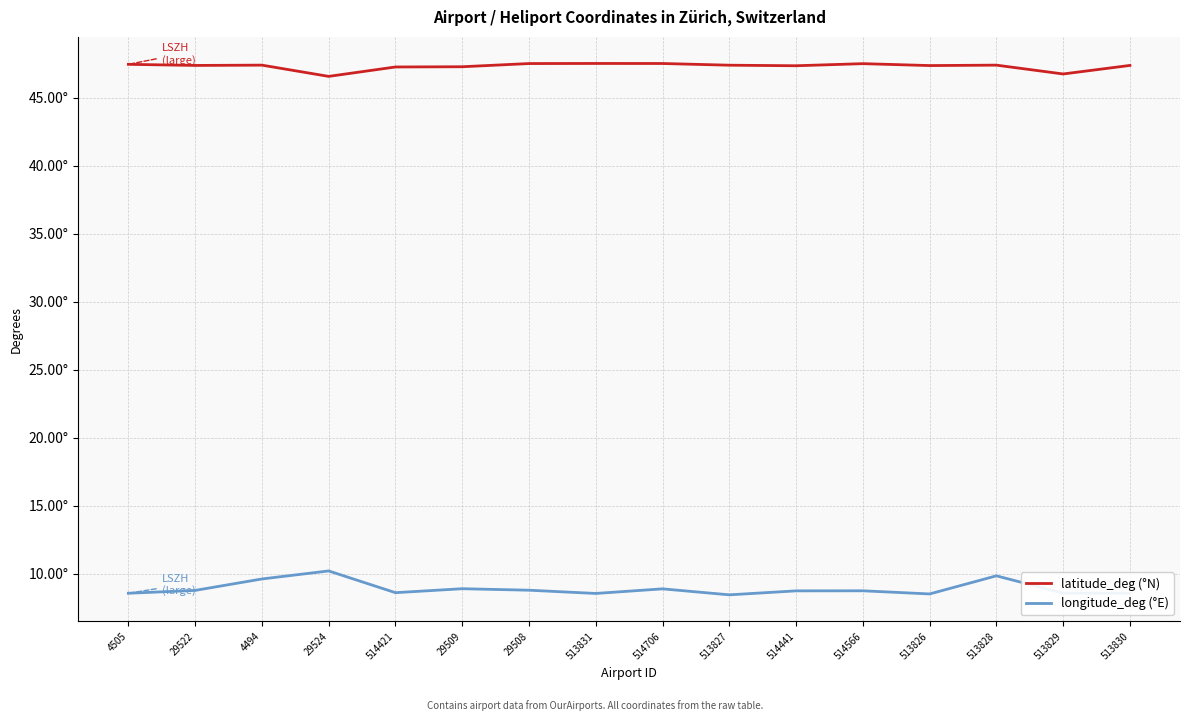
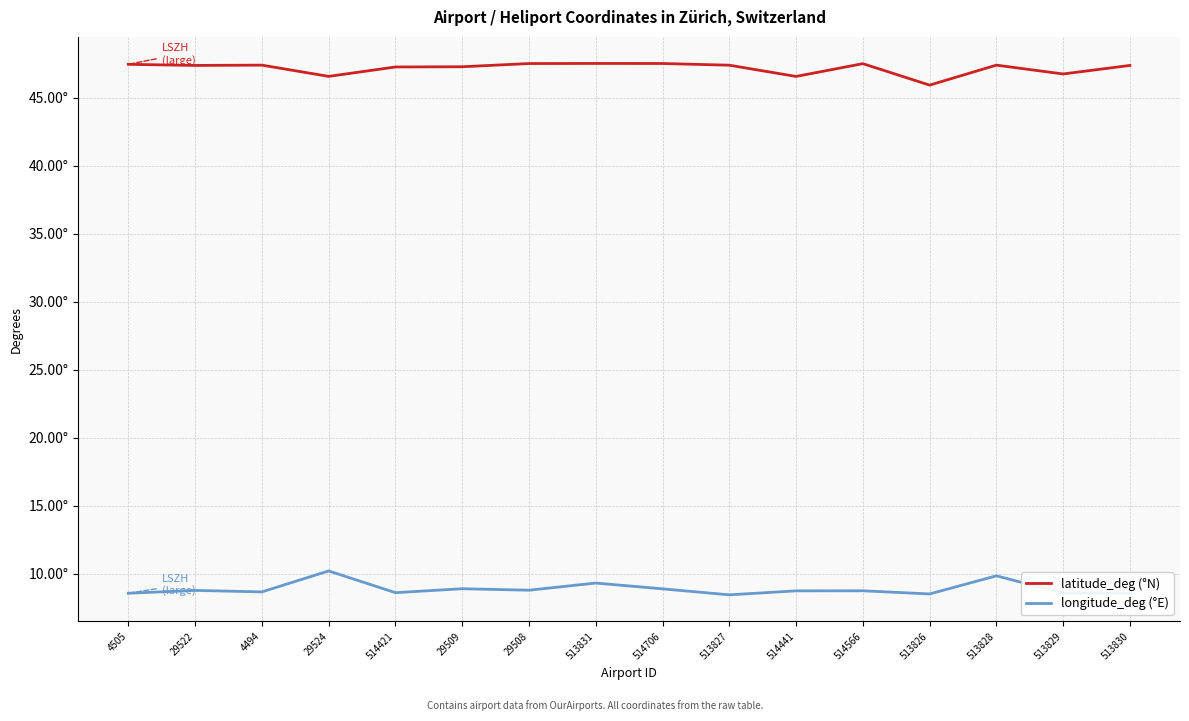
longitude_deg (°E), 4494: 9.6° -> 8.6°
longitude_deg (°E), 513831: 8.5° -> 9.3°
latitude_deg (°N), 514441: 47.4° -> 46.6°
latitude_deg (°N), 513826: 47.4° -> 45.9°
